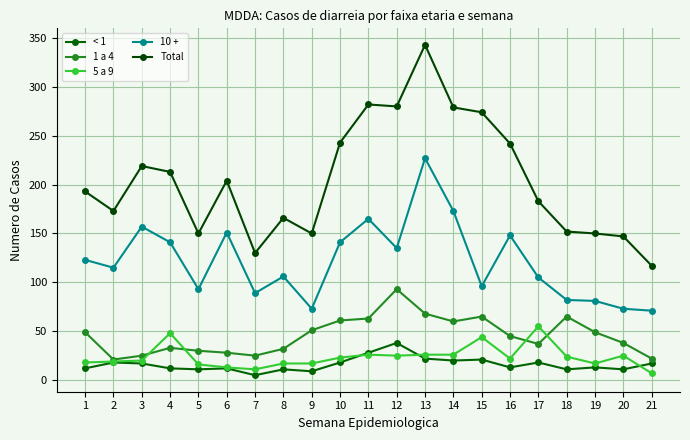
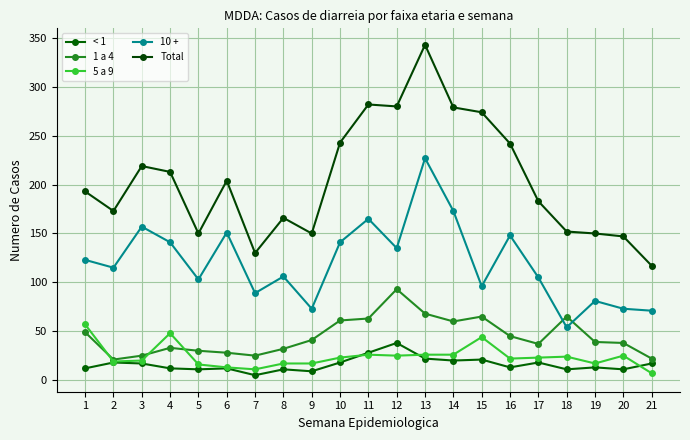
5 a 9, 1: 20 -> 60
10 +, 5: 90 -> 100
1 a 4, 9: 50 -> 40
5 a 9, 17: 60 -> 20
10 +, 18: 80 -> 50
1 a 4, 19: 50 -> 40
